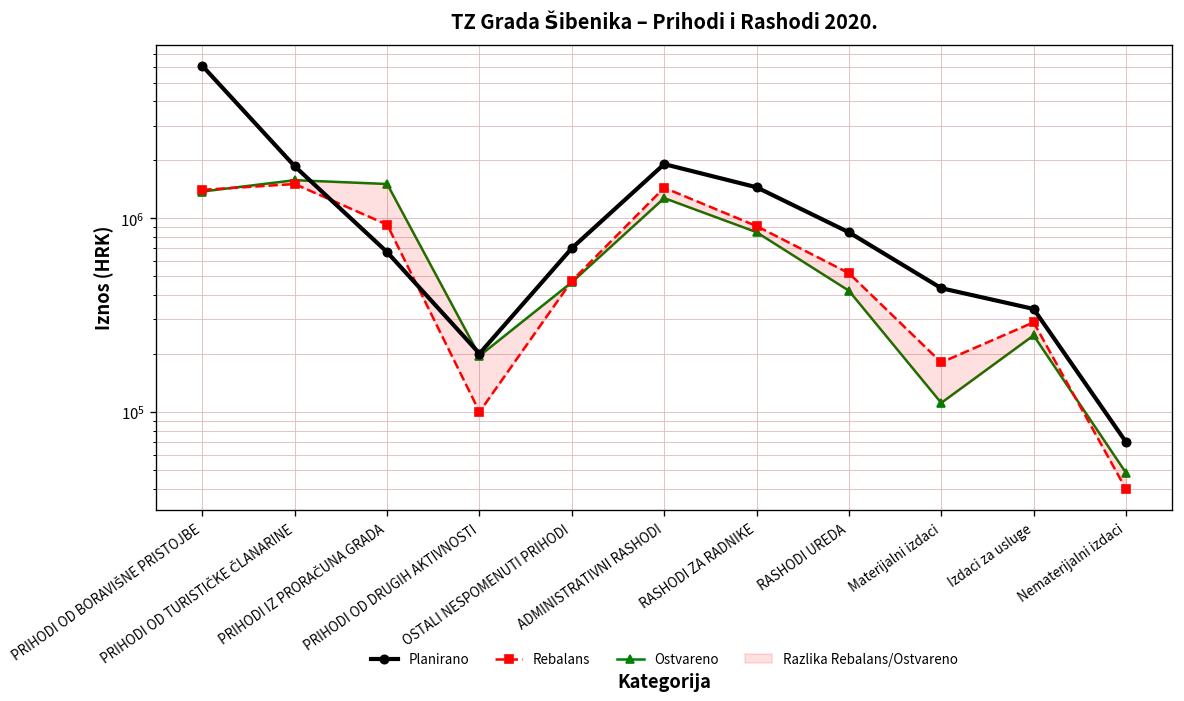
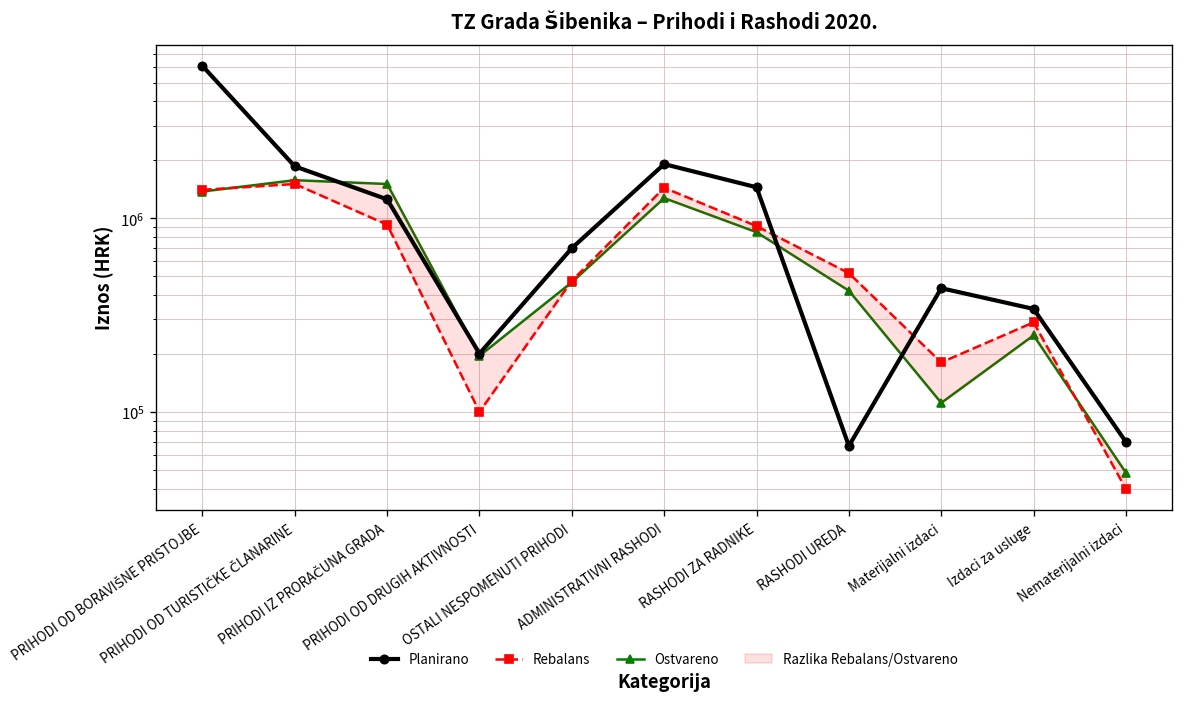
Planirano, PRIHODI IZ PRORAČUNA GRADA: 670000 -> 1300000
Planirano, RASHODI UREDA: 800000 -> 67000
